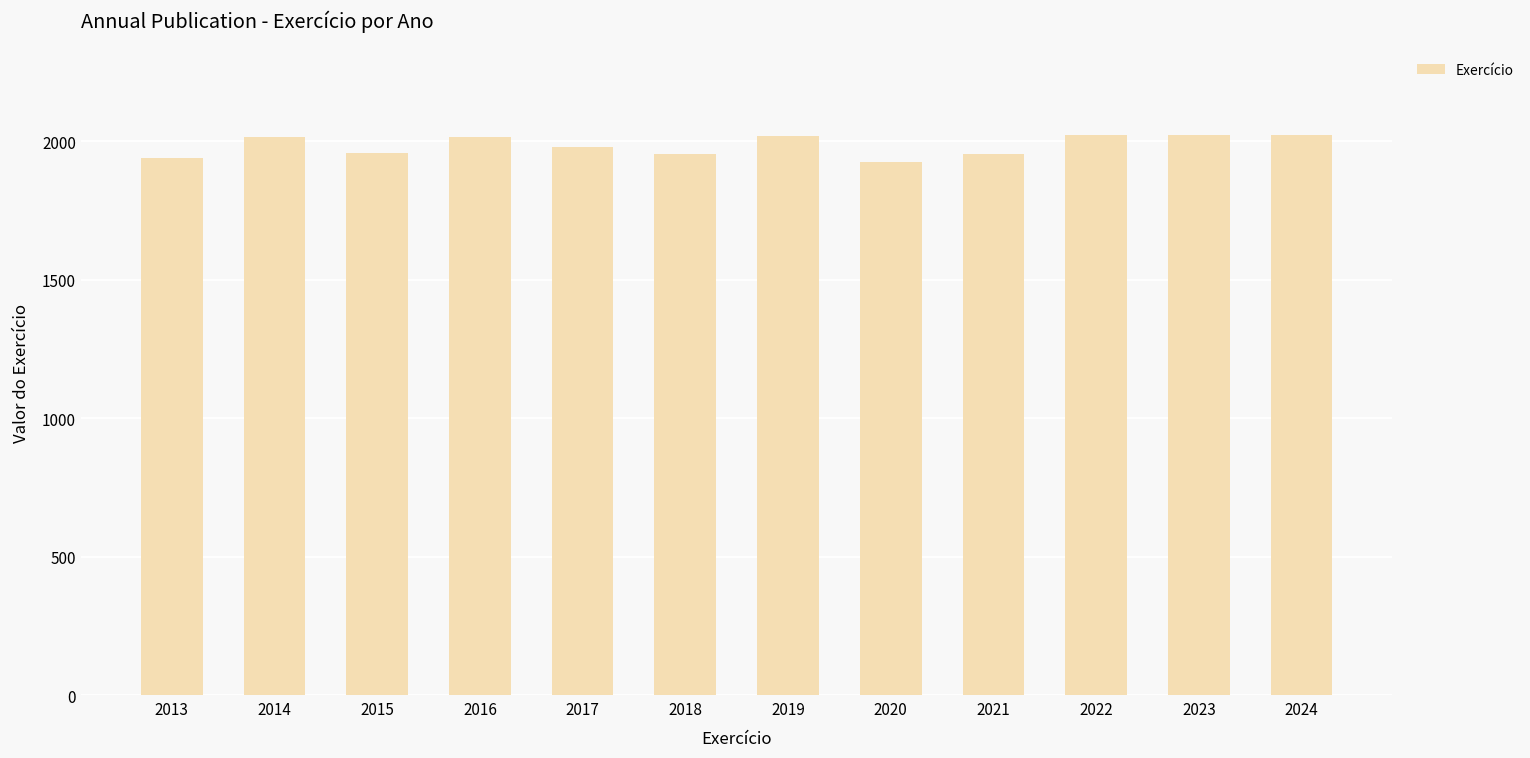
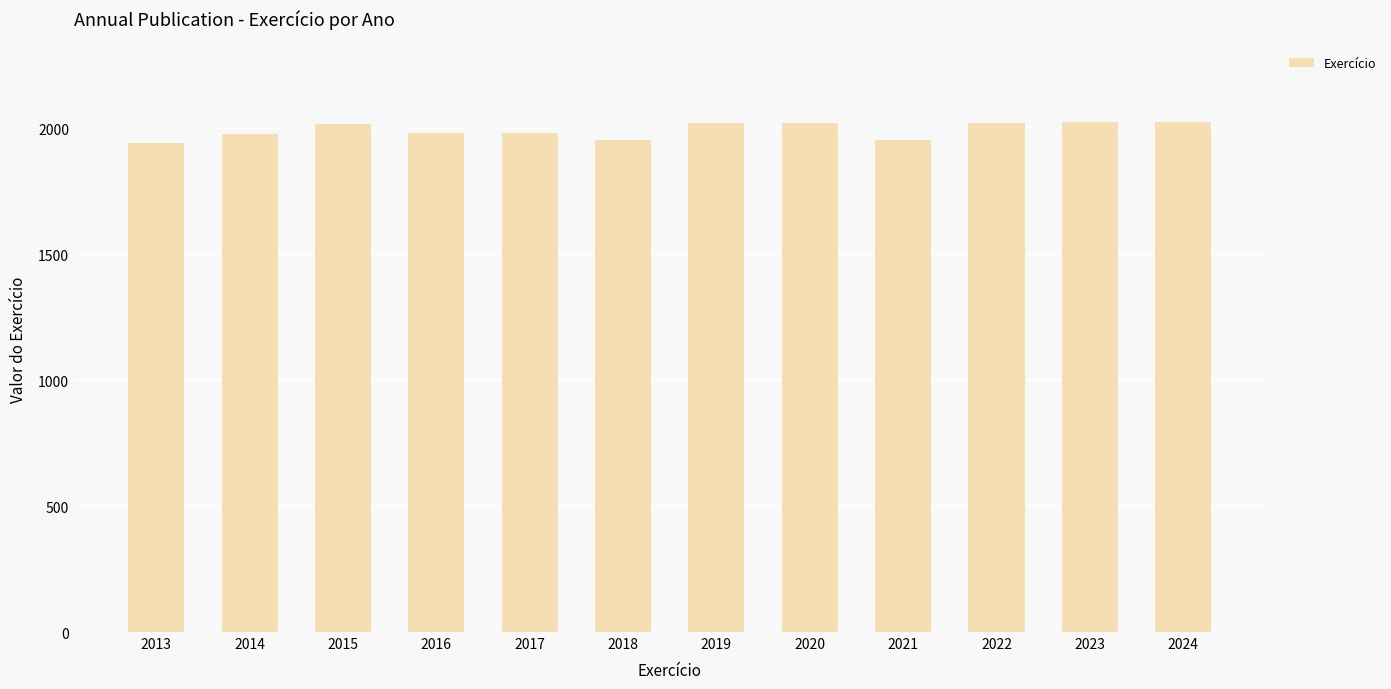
2014: 2010 -> 1980
2015: 1960 -> 2020
2016: 2020 -> 1980
2020: 1920 -> 2020
